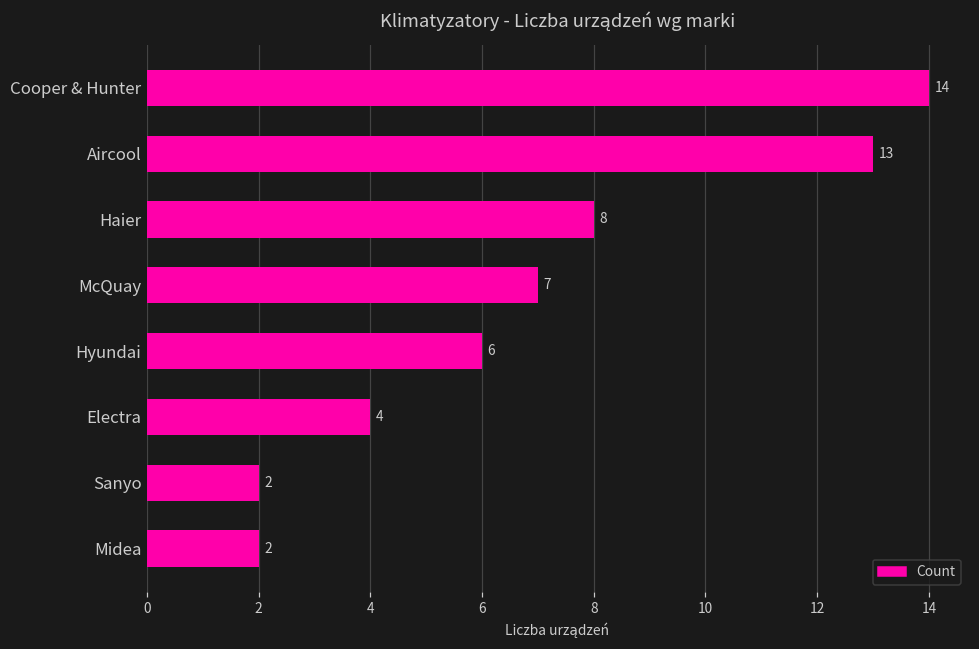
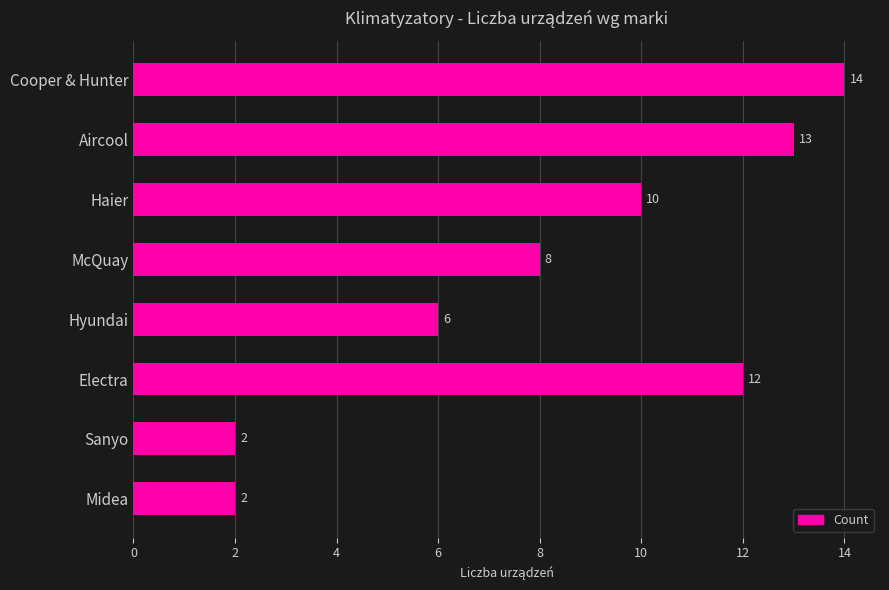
Haier: 8 -> 10
McQuay: 7 -> 8
Electra: 4 -> 12
